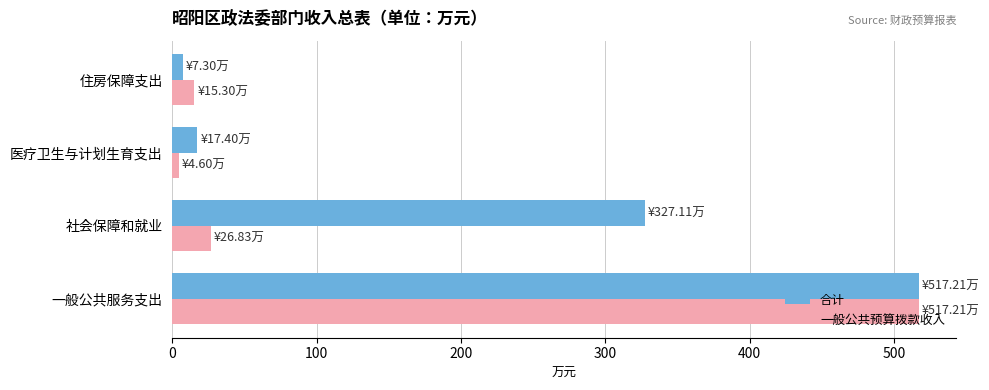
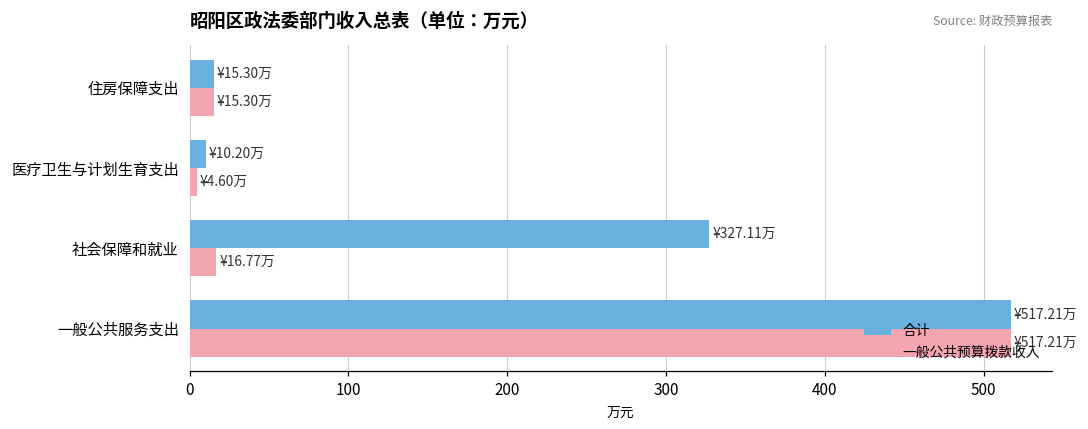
合计, 住房保障支出: ¥7.30万 -> ¥15.30万
合计, 医疗卫生与计划生育支出: ¥17.40万 -> ¥10.20万
一般公共预算拨款收入, 社会保障和就业: ¥26.83万 -> ¥16.77万
